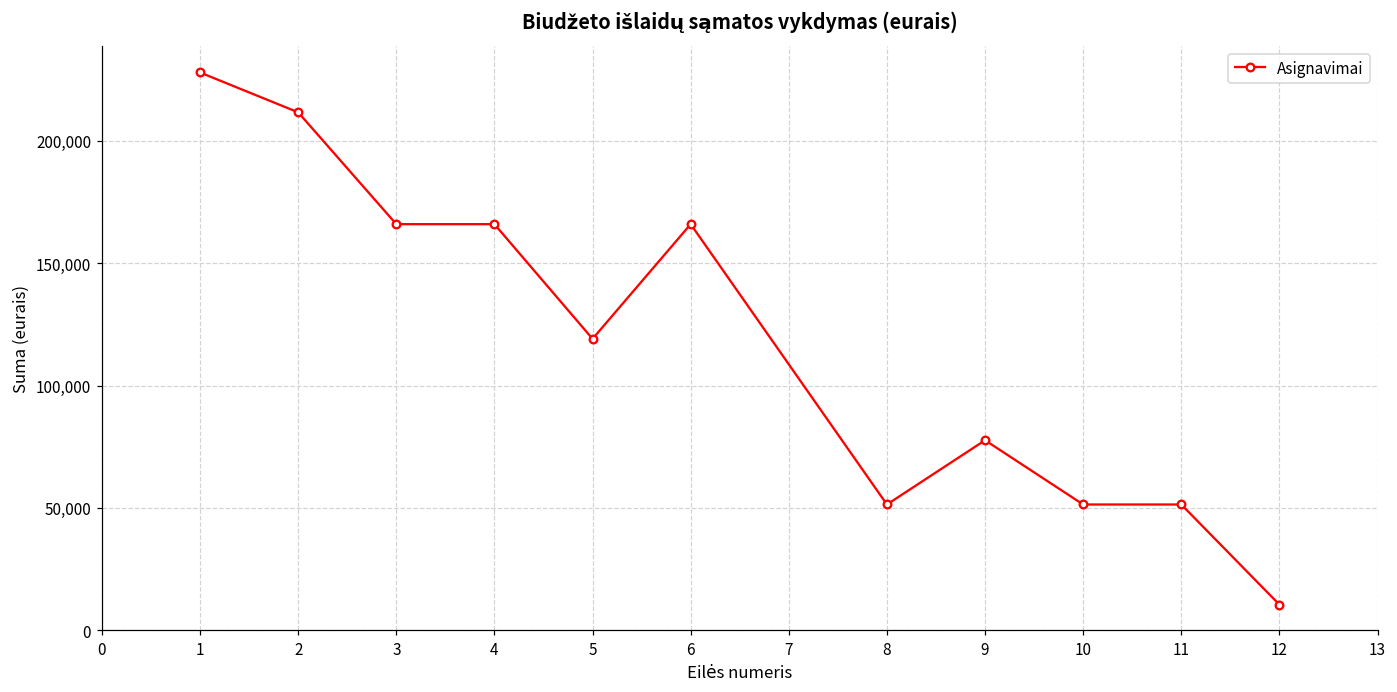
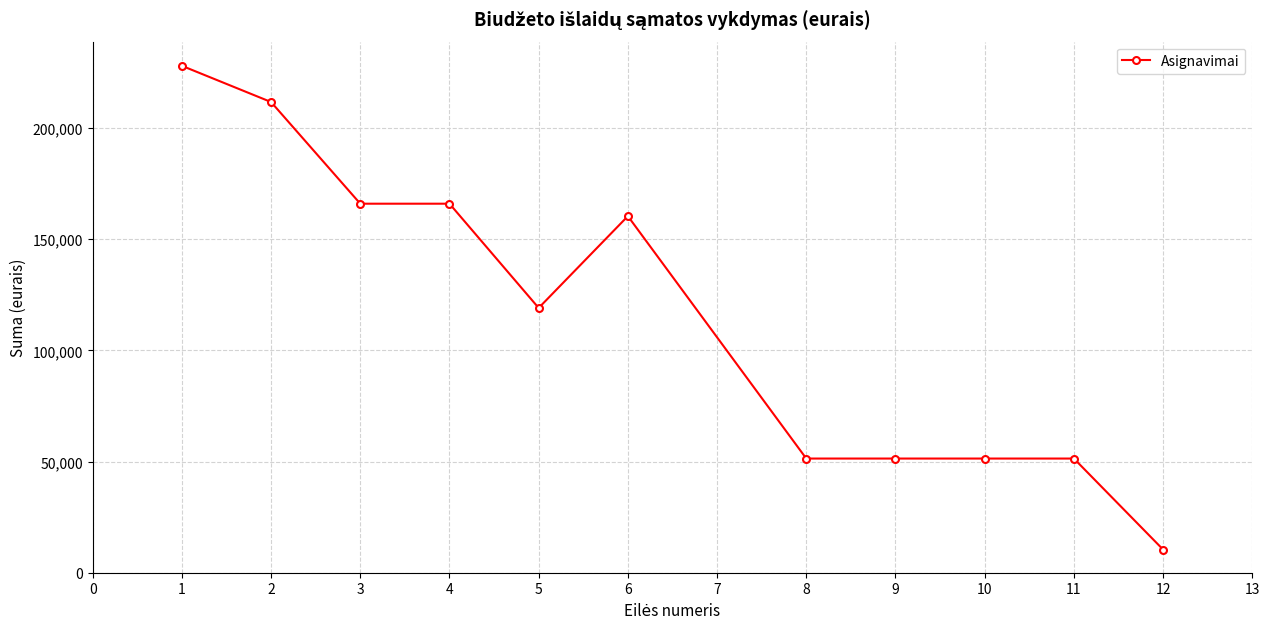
6: 166,000 -> 160,000
9: 78,000 -> 51,000
